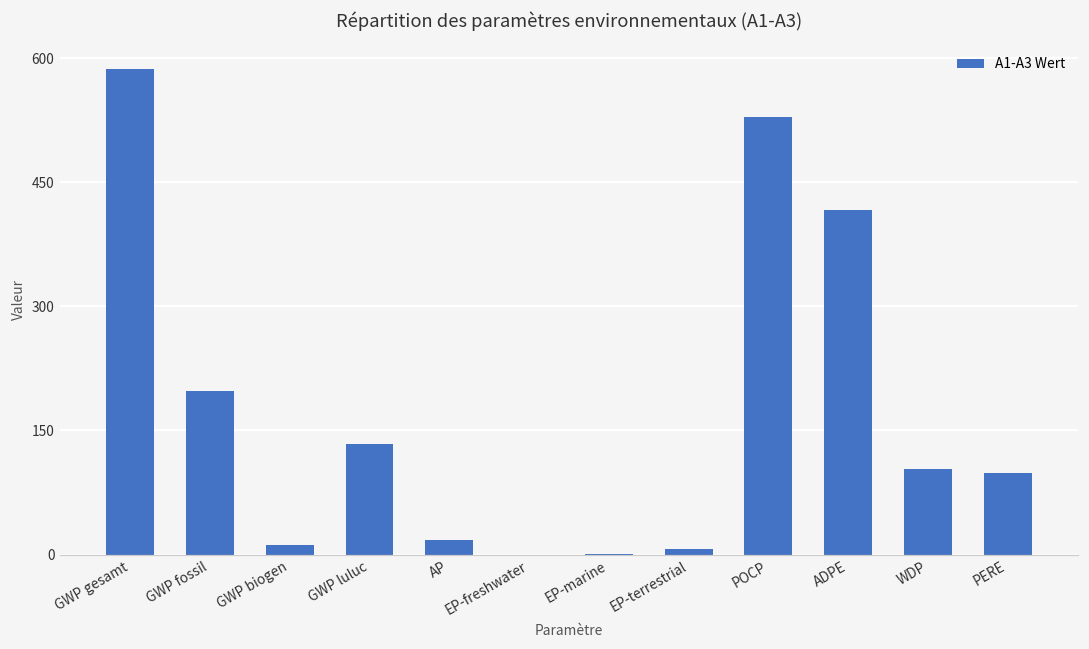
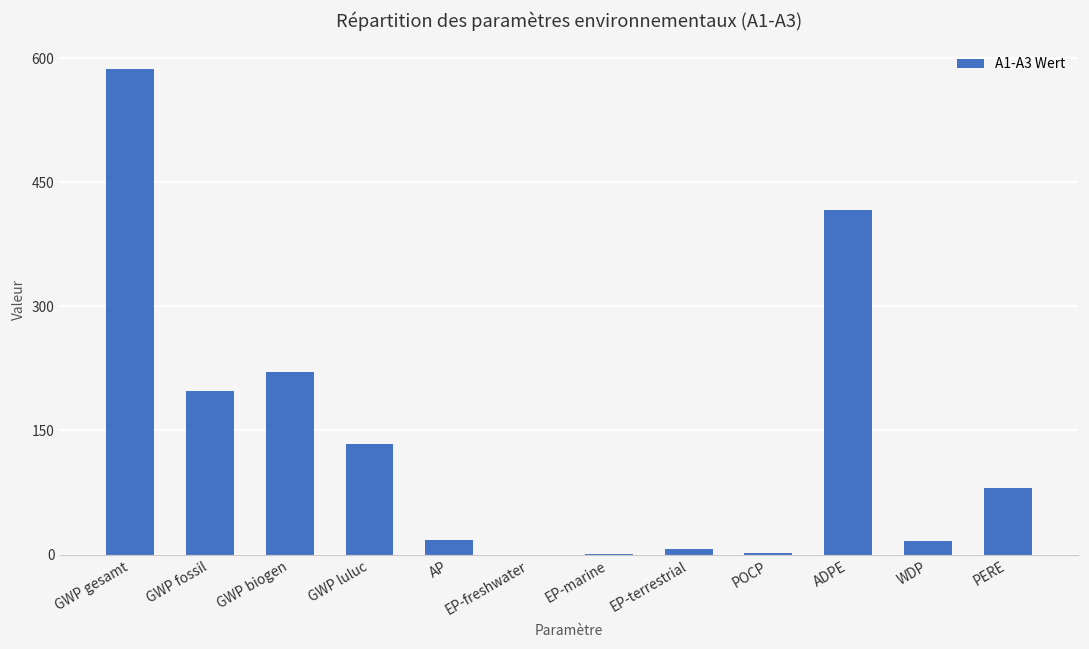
GWP biogen: 10 -> 220
POCP: 530 -> 0
WDP: 100 -> 20
PERE: 100 -> 80
